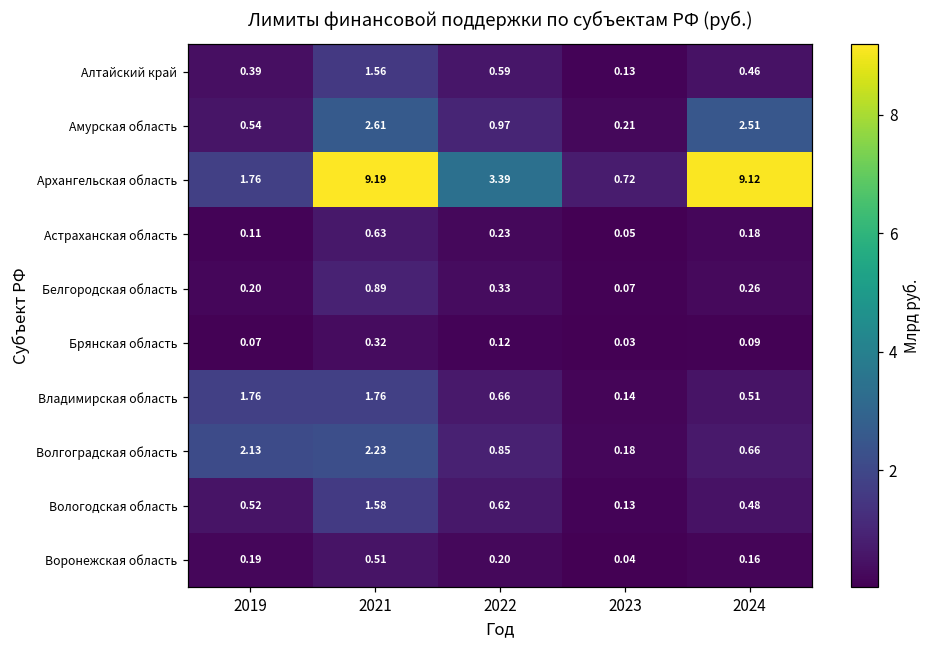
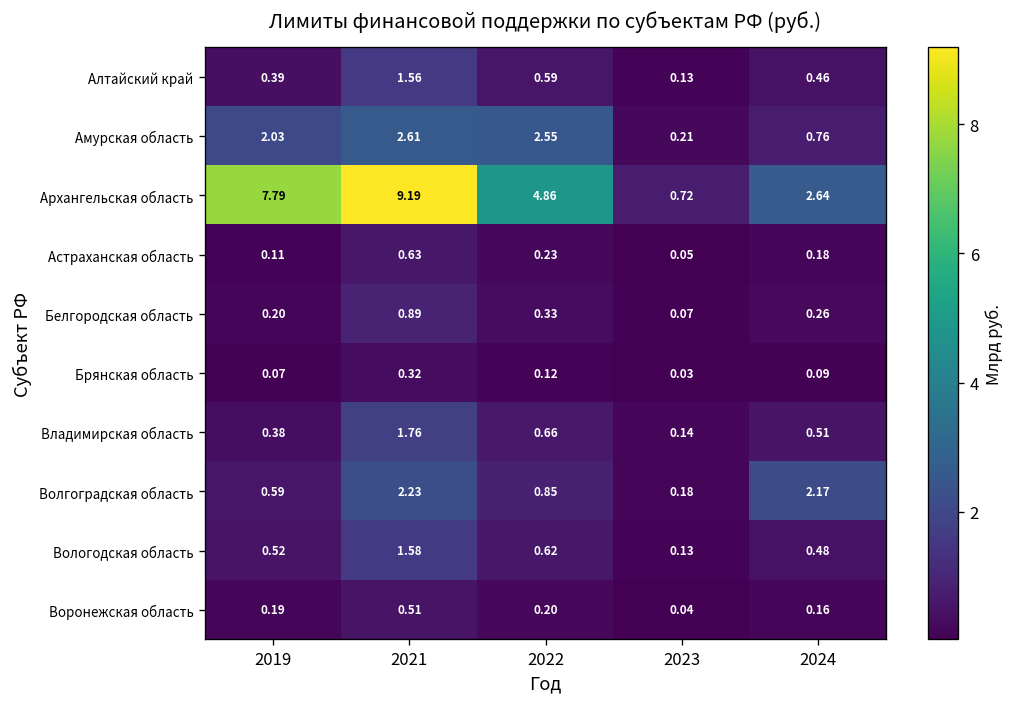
Амурская область, 2019: 0.54 -> 2.03
Амурская область, 2022: 0.97 -> 2.55
Амурская область, 2024: 2.51 -> 0.76
Архангельская область, 2019: 1.76 -> 7.79
Архангельская область, 2022: 3.39 -> 4.86
Архангельская область, 2024: 9.12 -> 2.64
Владимирская область, 2019: 1.76 -> 0.38
Волгоградская область, 2019: 2.13 -> 0.59
Волгоградская область, 2024: 0.66 -> 2.17
